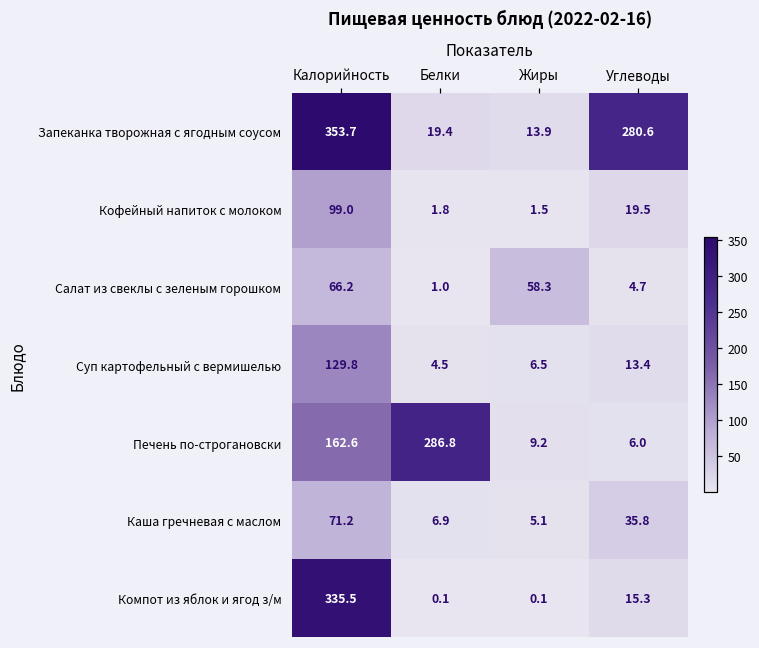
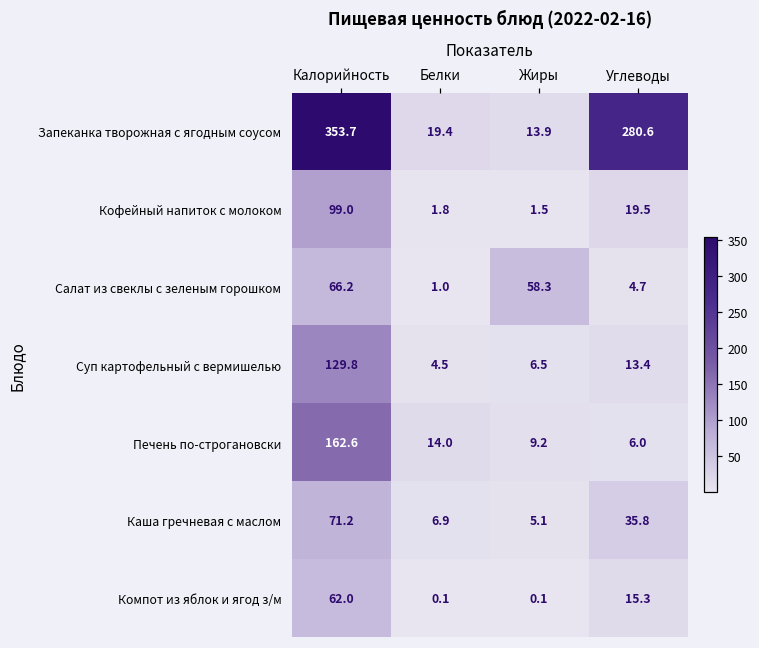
Печень по-строгановски, Белки: 286.8 -> 14.0
Компот из яблок и ягод з/м, Калорийность: 335.5 -> 62.0
